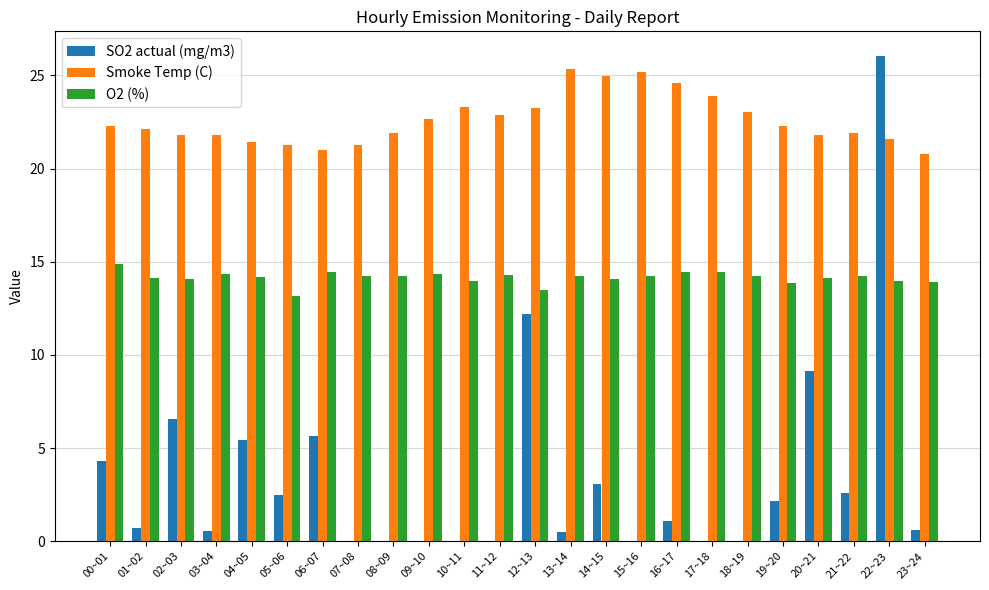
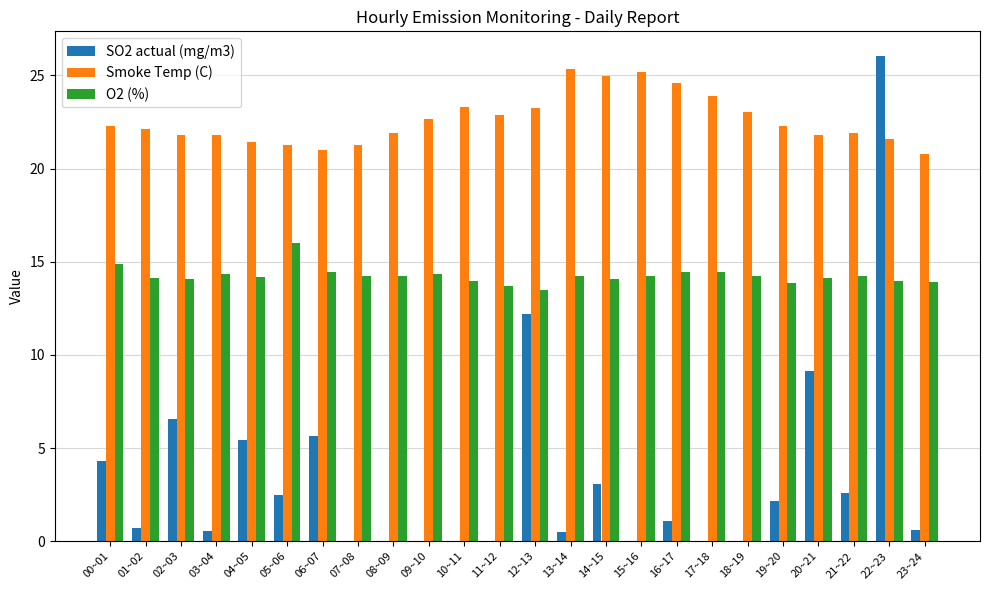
O2 (%), 05~06: 13.2 -> 16.0
O2 (%), 11~12: 14.3 -> 13.7
